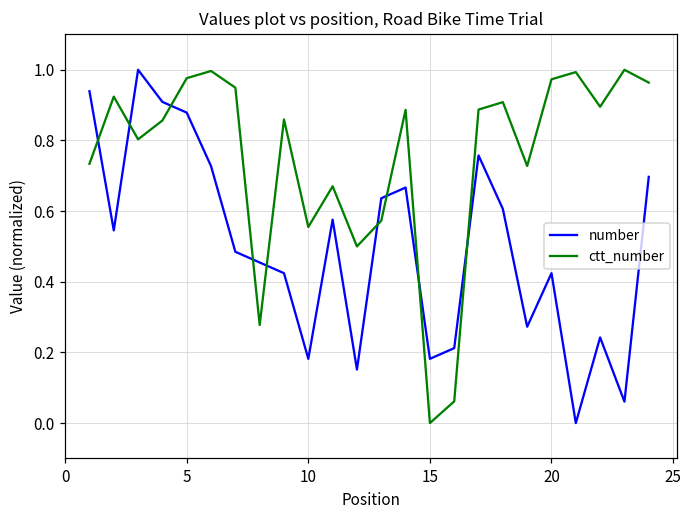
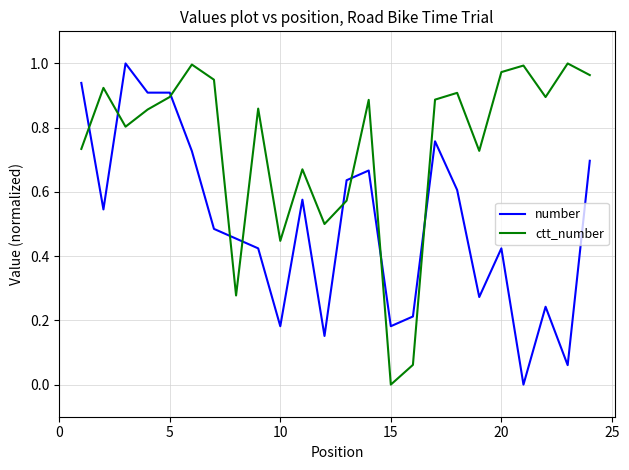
number, 5: 0.88 -> 0.91
ctt_number, 5: 0.98 -> 0.90
ctt_number, 10: 0.56 -> 0.45
